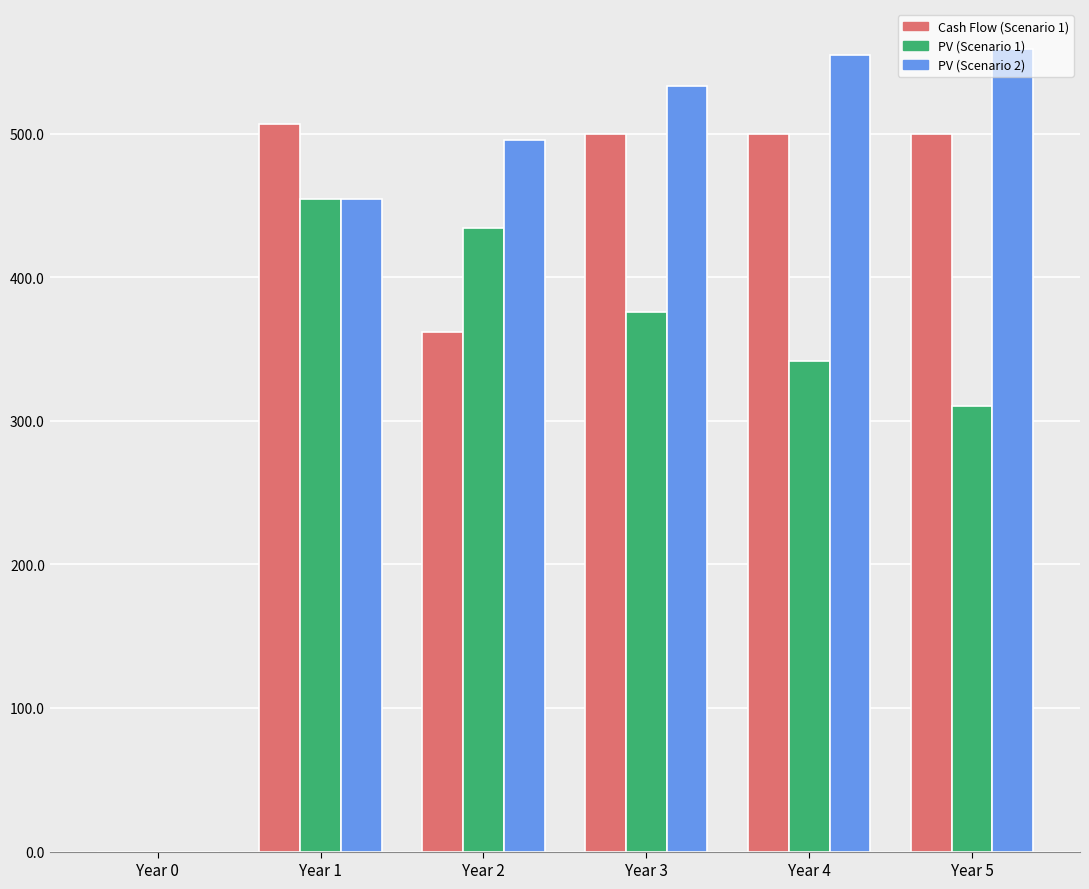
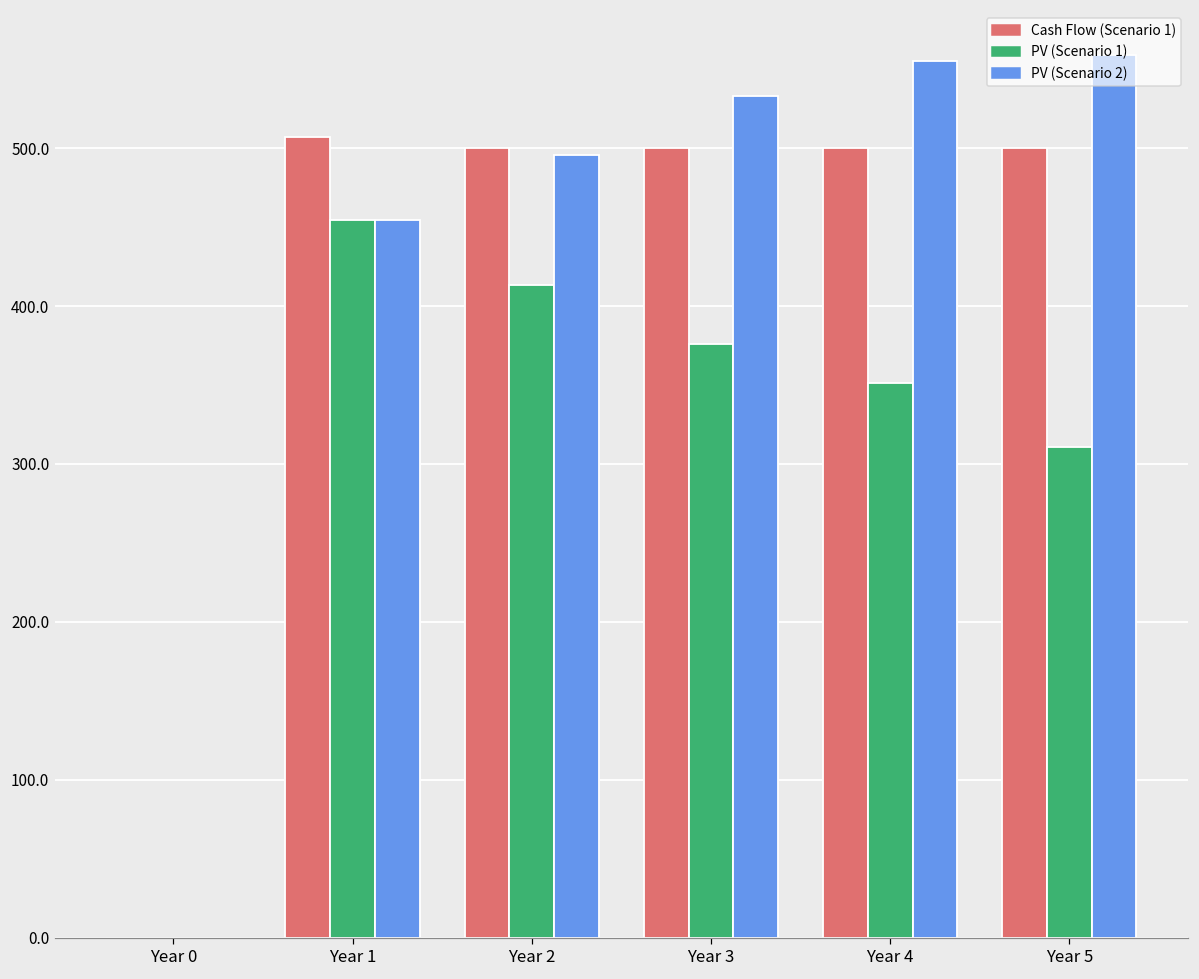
Cash Flow (Scenario 1), Year 2: 362 -> 500
PV (Scenario 1), Year 2: 434 -> 413
PV (Scenario 1), Year 4: 342 -> 351
